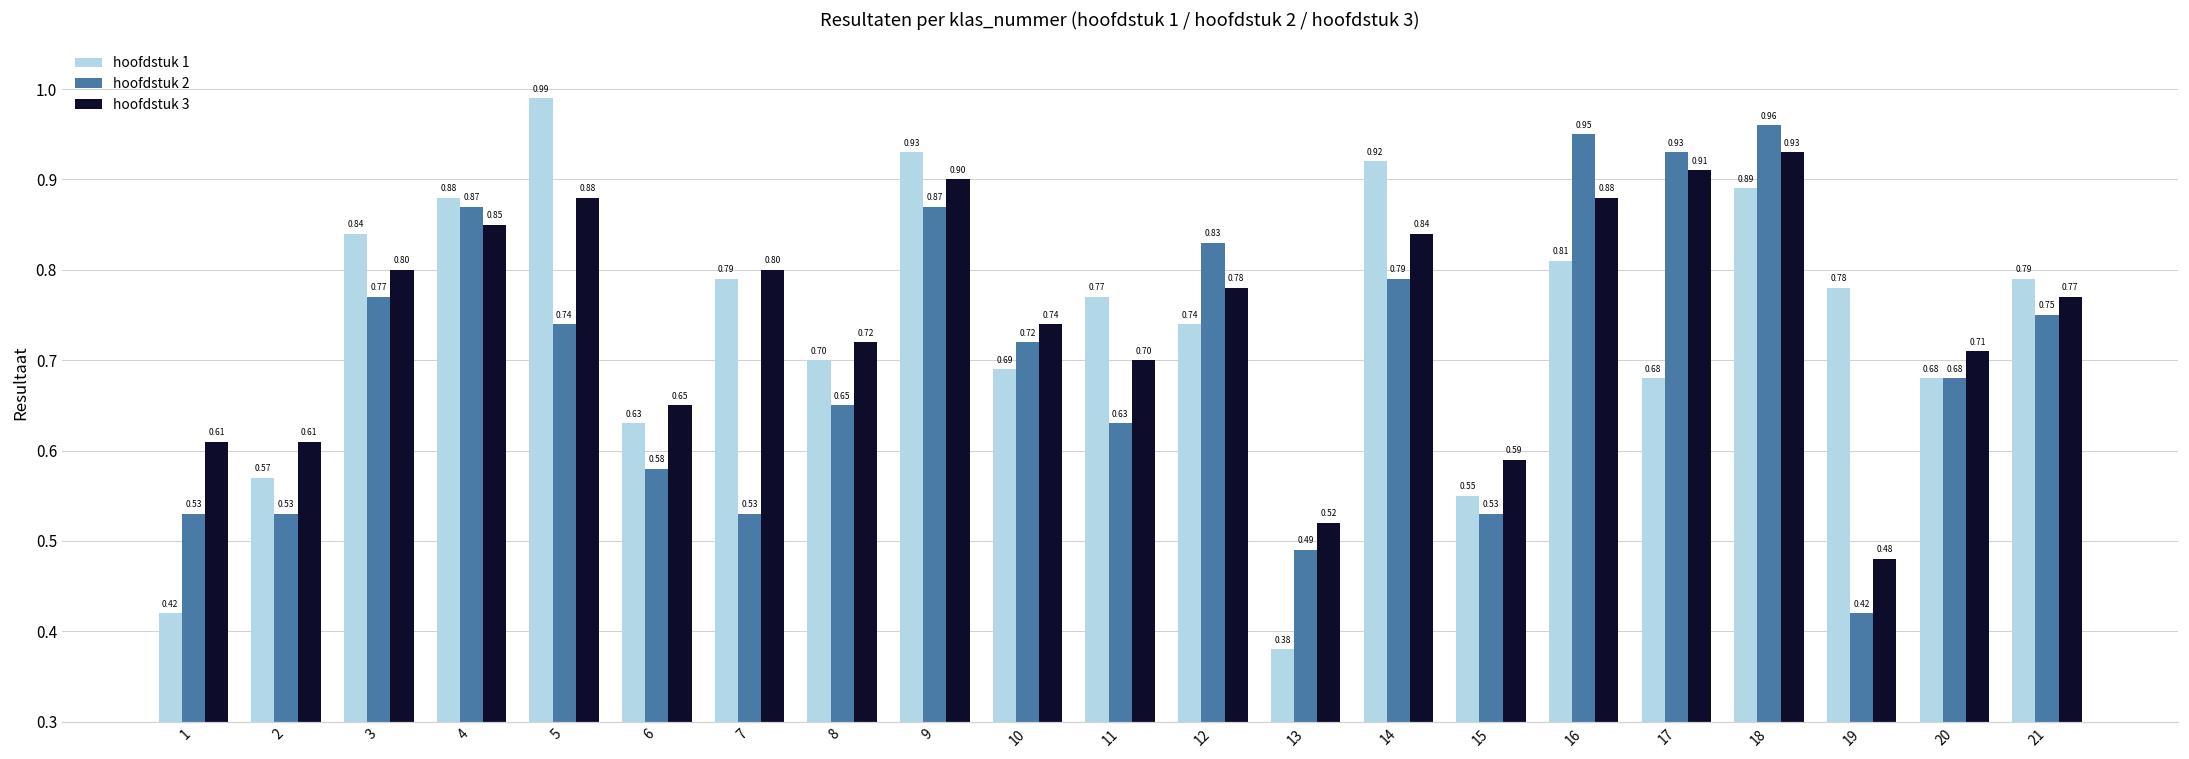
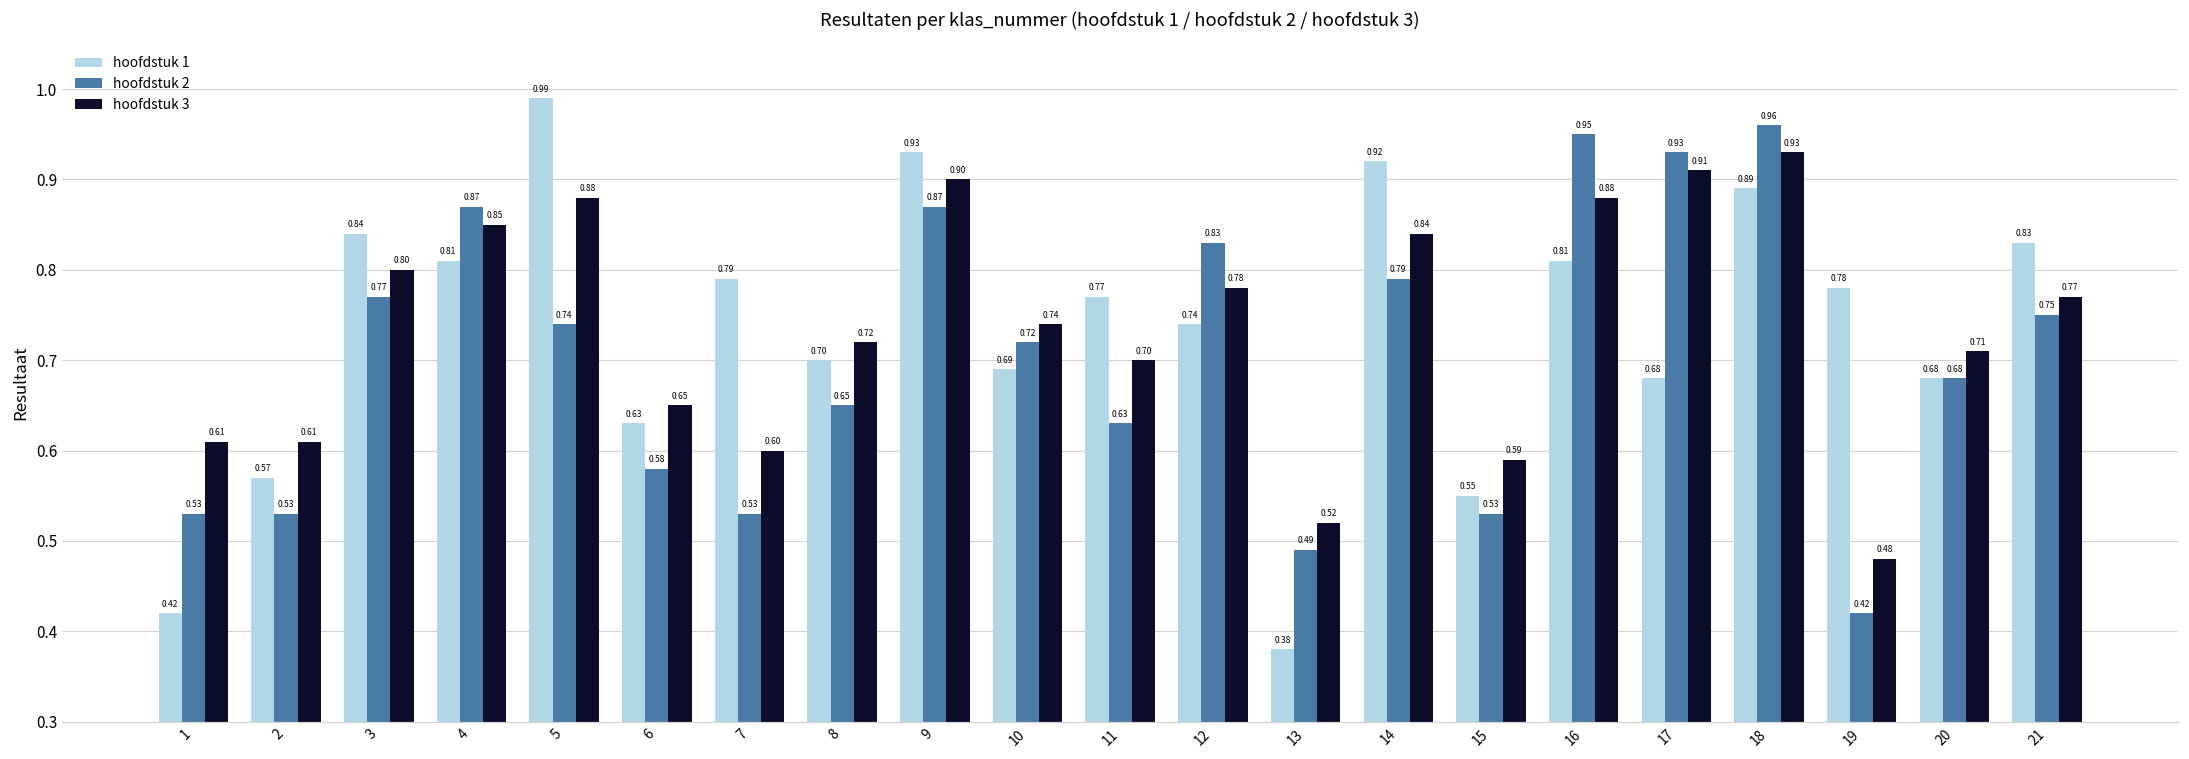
hoofdstuk 1, 4: 0.88 -> 0.81
hoofdstuk 3, 7: 0.80 -> 0.60
hoofdstuk 1, 21: 0.79 -> 0.83
